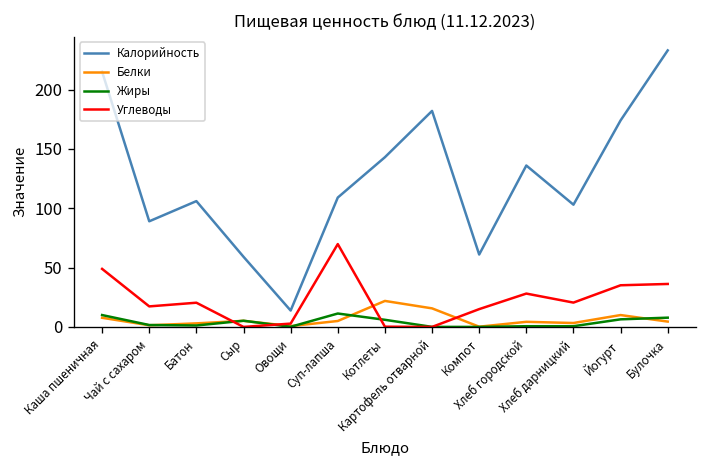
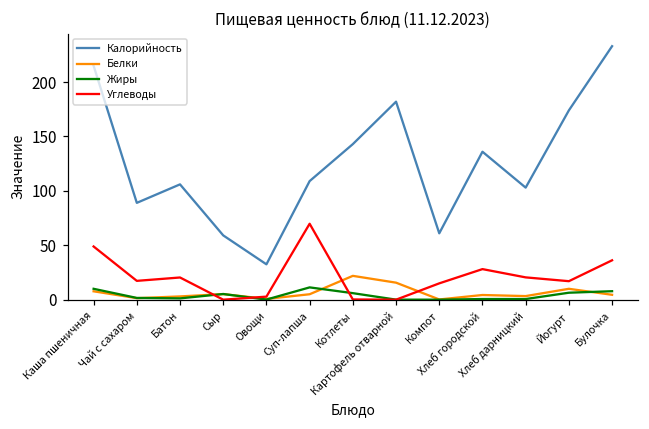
Калорийность, Овощи: 10 -> 30
Углеводы, Йогурт: 40 -> 20
